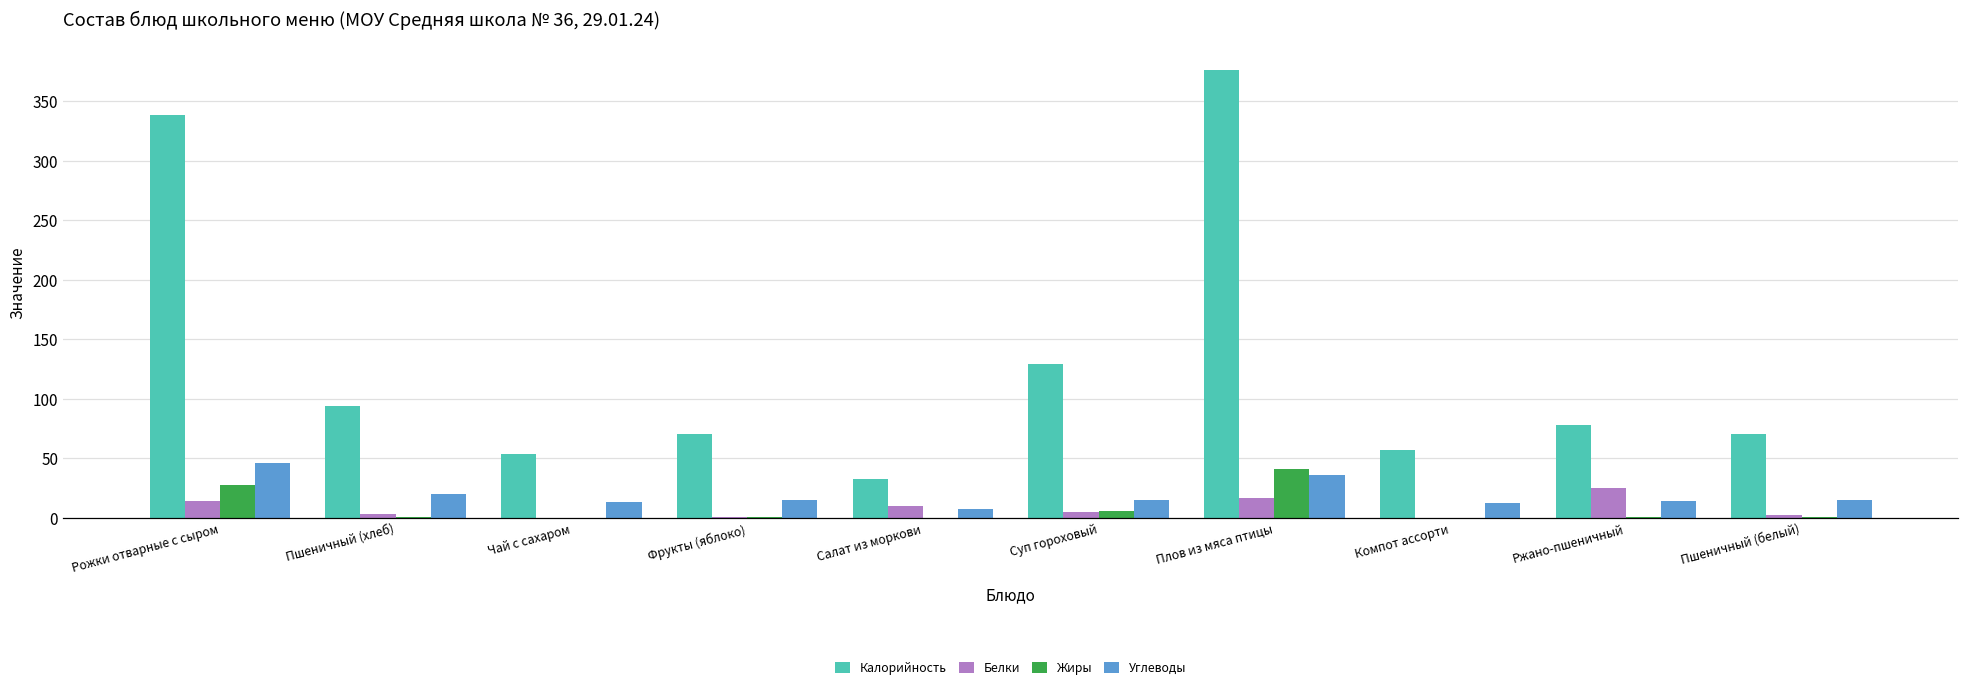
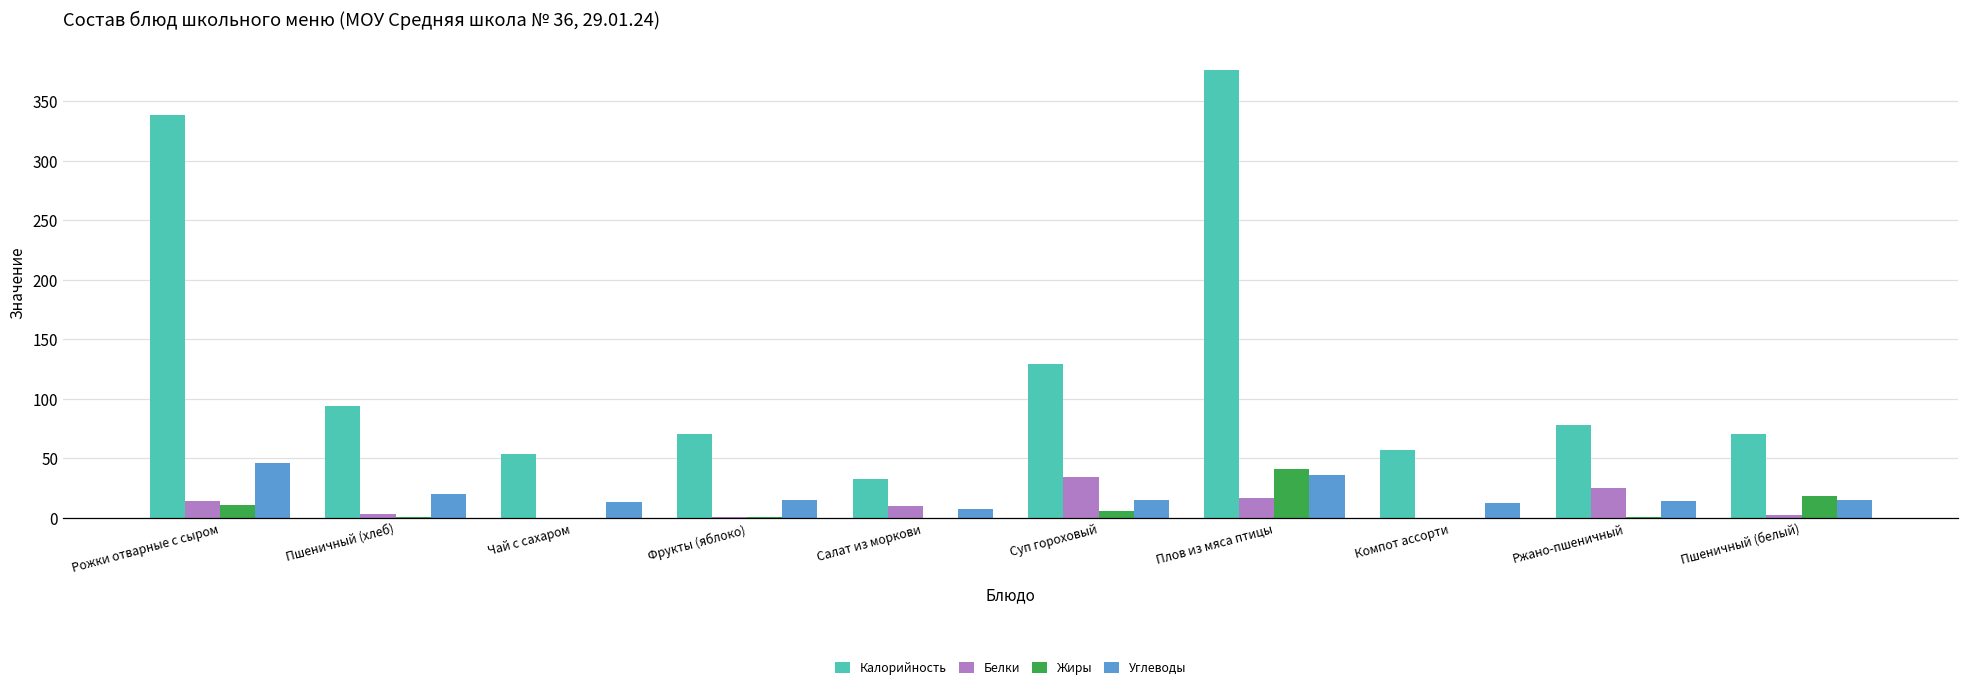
Жиры, Рожки отварные с сыром: 28 -> 11
Белки, Суп гороховый: 5 -> 34
Жиры, Пшеничный (белый): 0 -> 18
